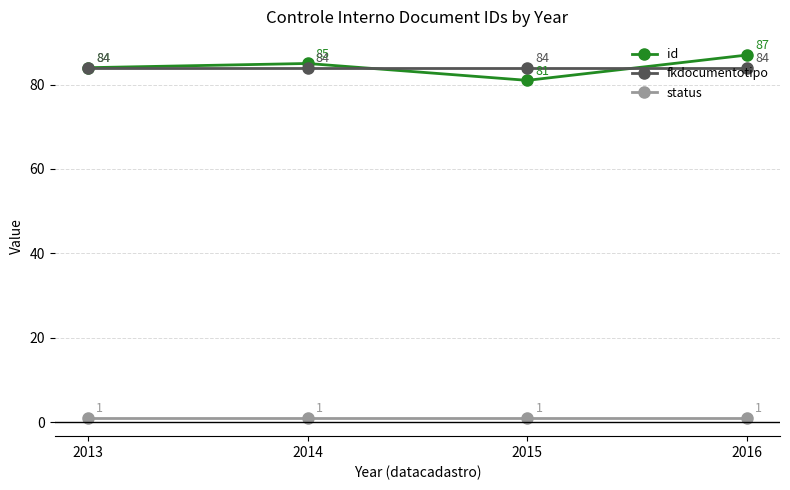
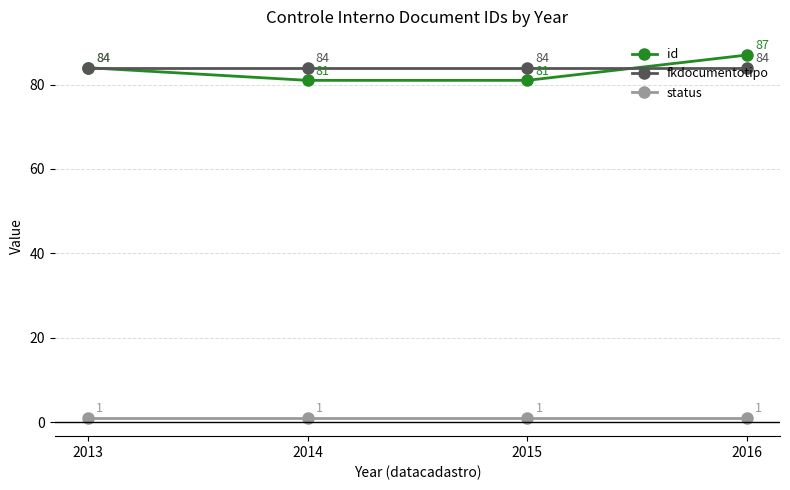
id, 2014: 85 -> 81
